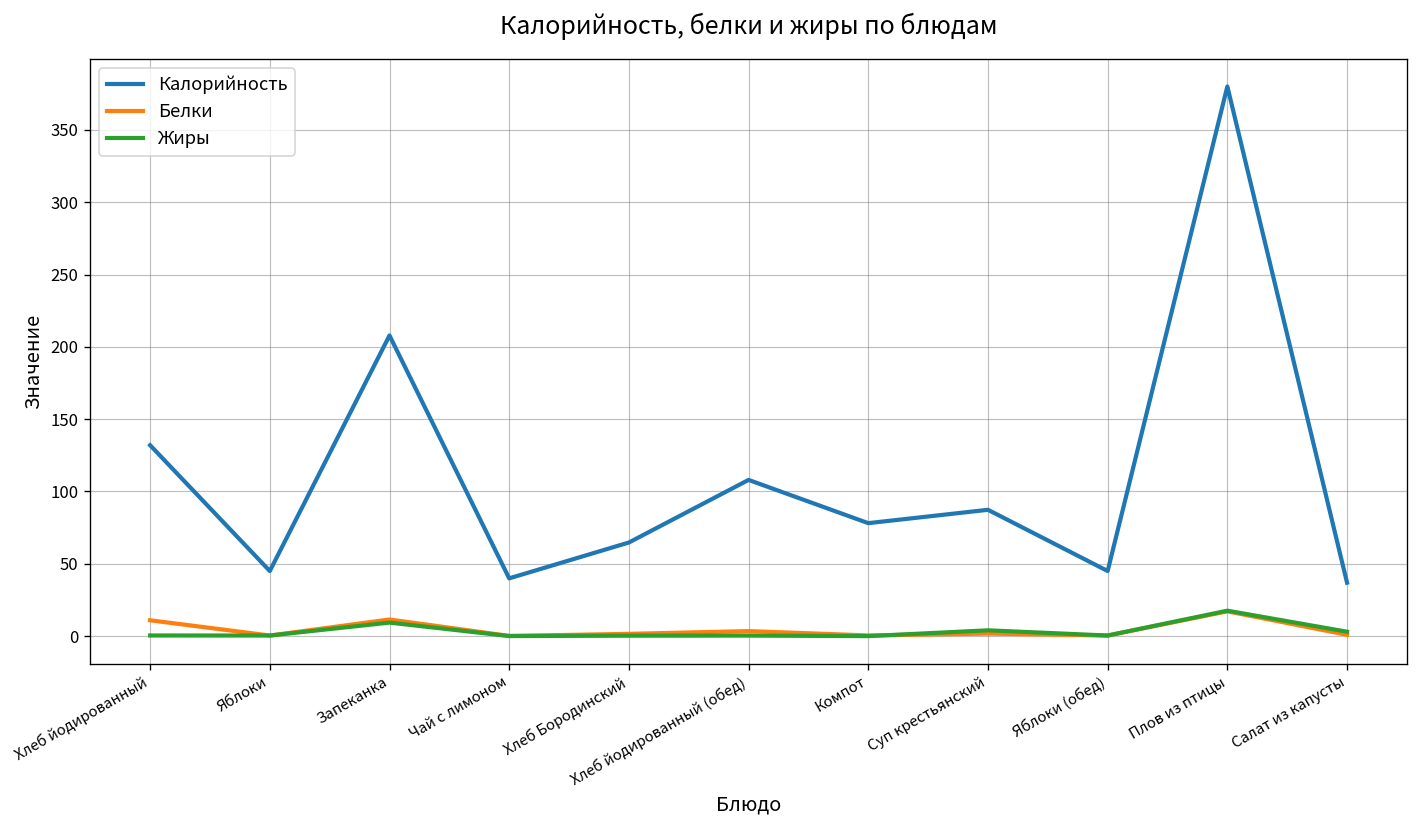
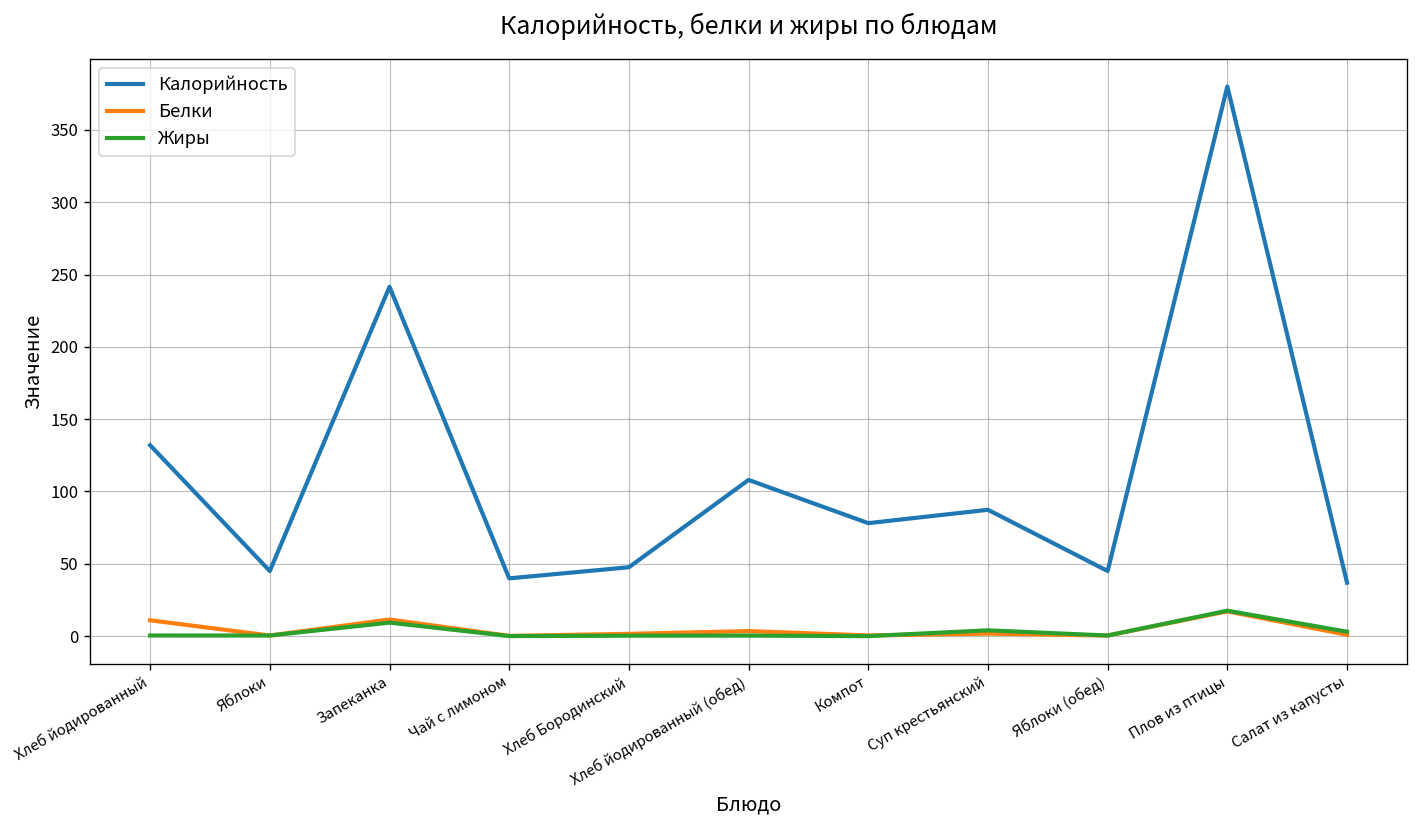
Калорийность, Запеканка: 208 -> 242
Калорийность, Хлеб Бородинский: 65 -> 48
